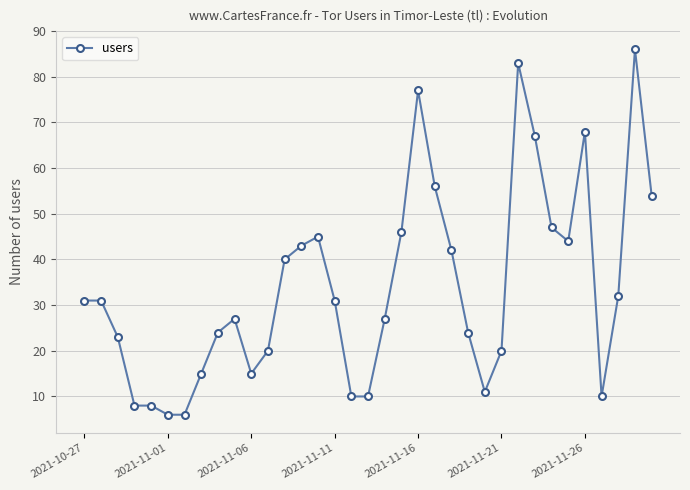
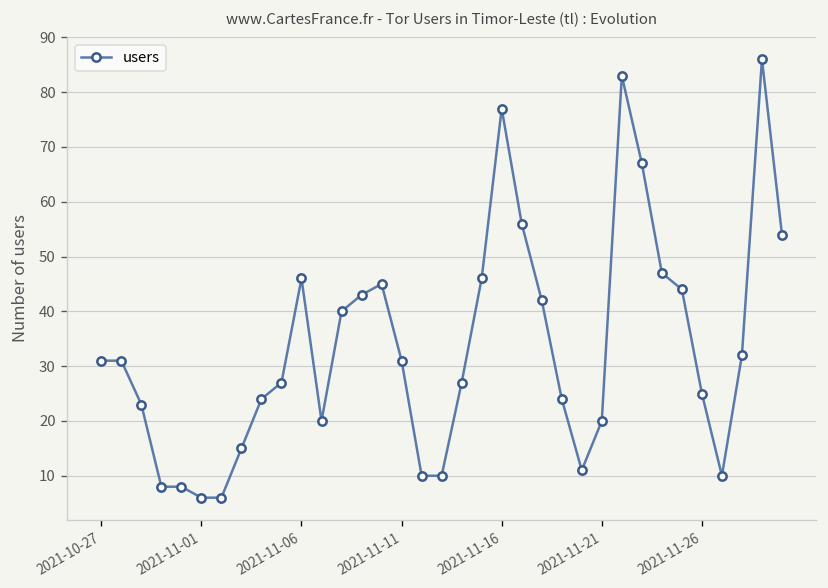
2021-11-06: 15 -> 46
2021-11-26: 68 -> 25
